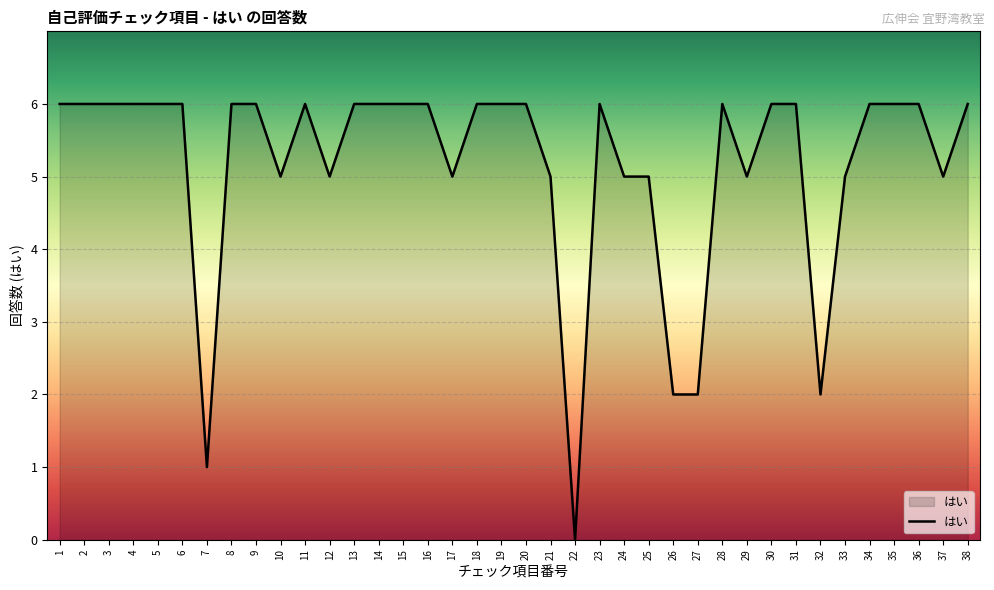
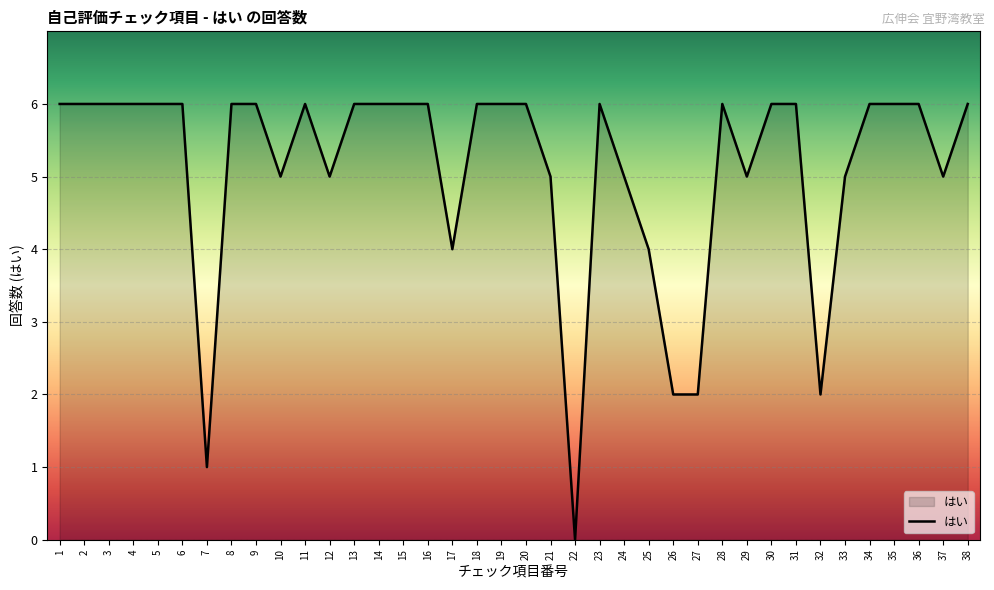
17: 5 -> 4
25: 5 -> 4
